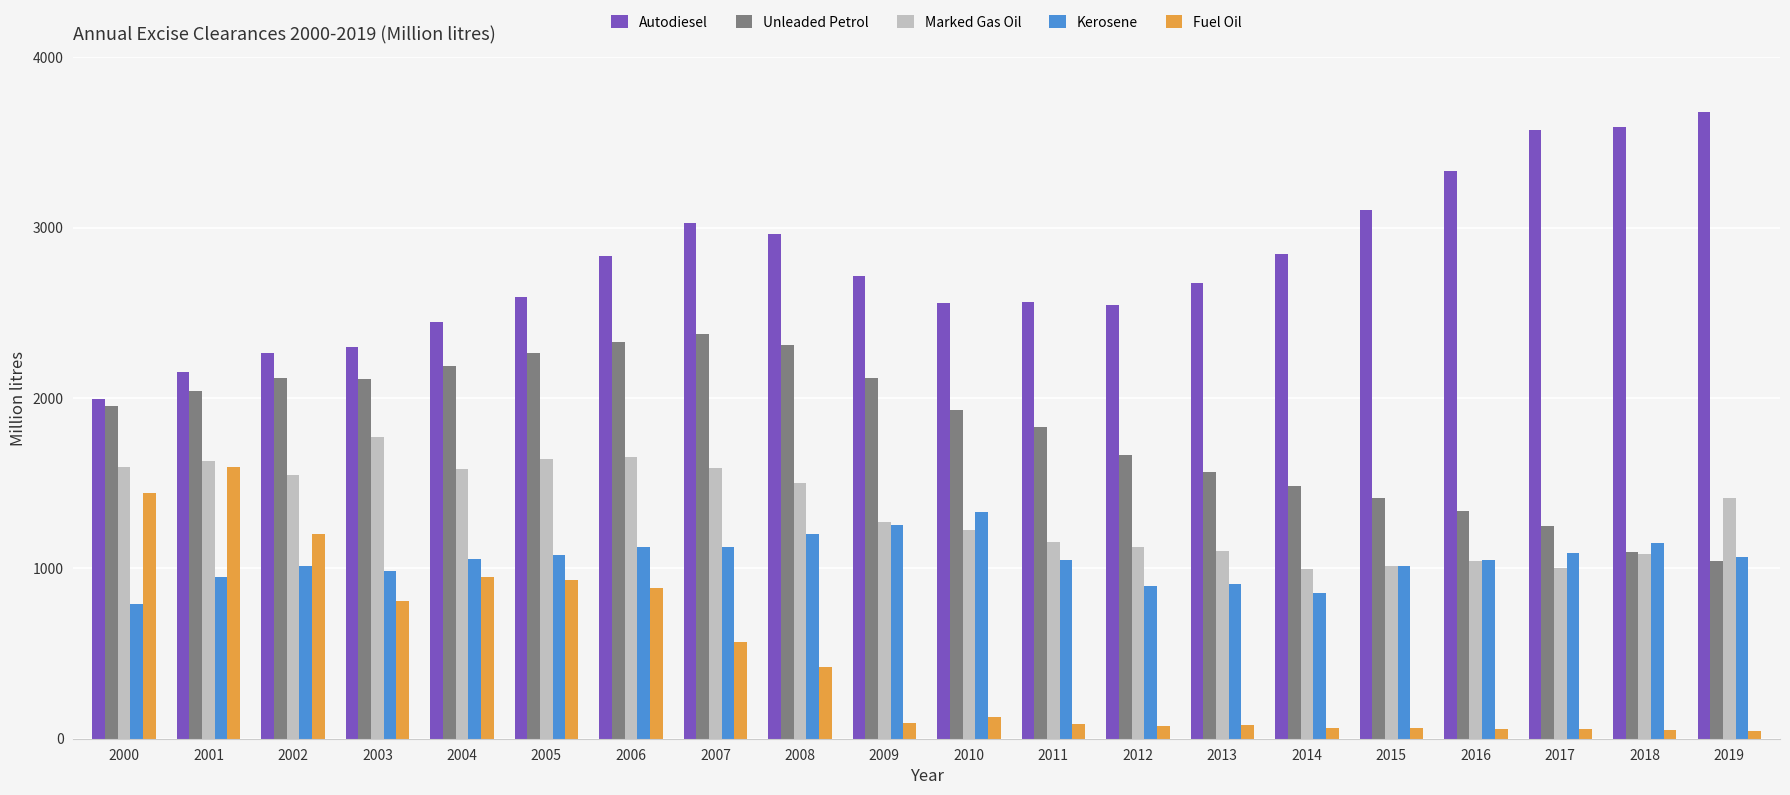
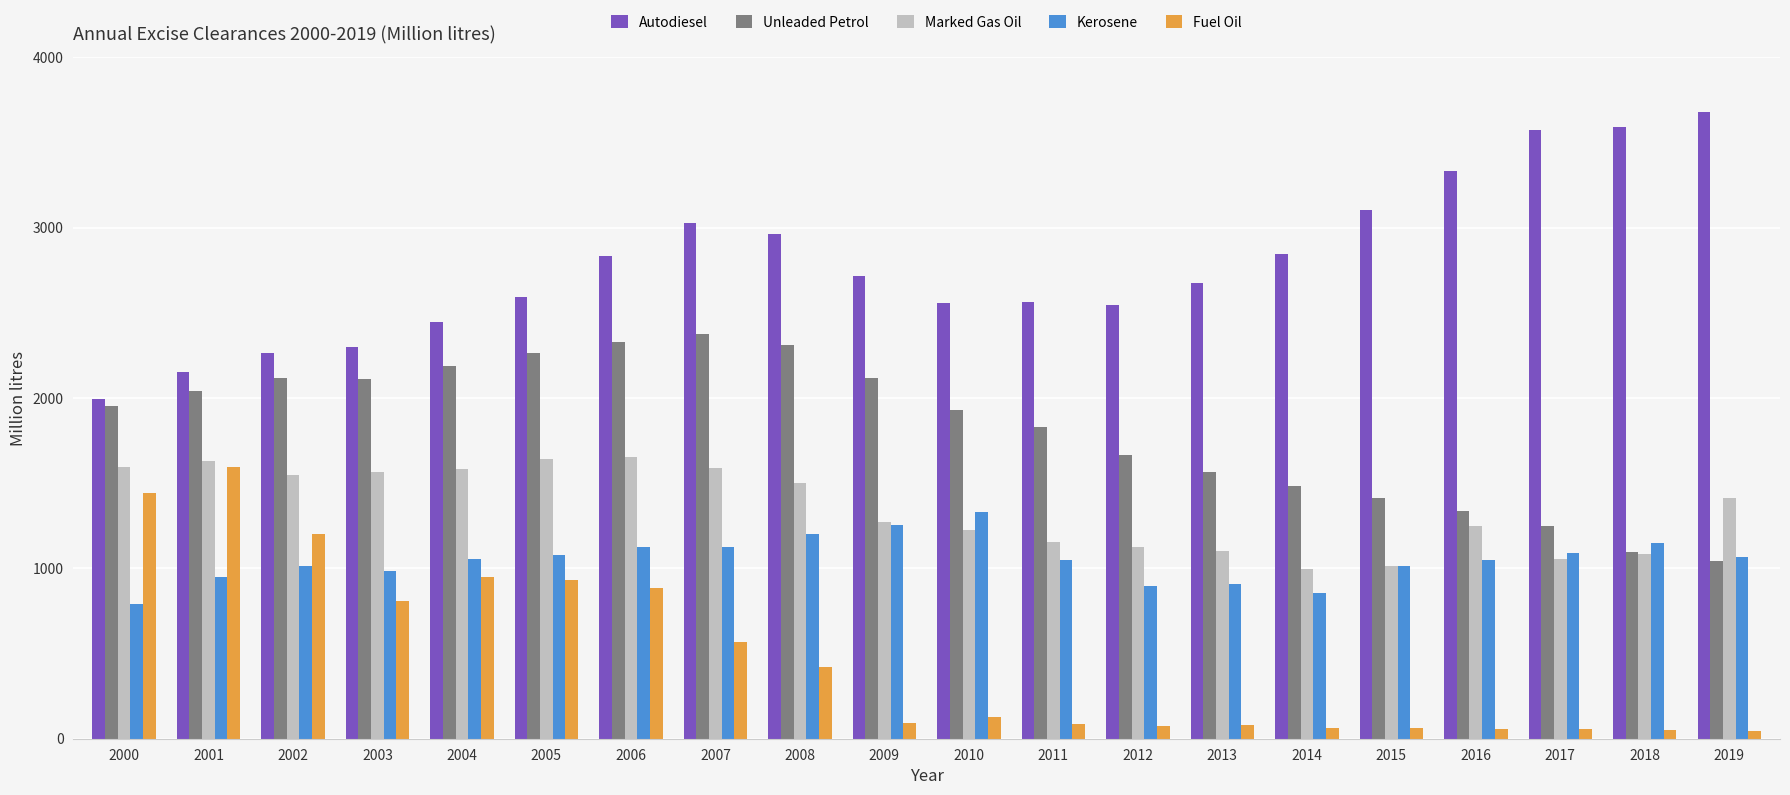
Marked Gas Oil, 2003: 1770 -> 1570
Marked Gas Oil, 2016: 1040 -> 1250
Marked Gas Oil, 2017: 1010 -> 1060
